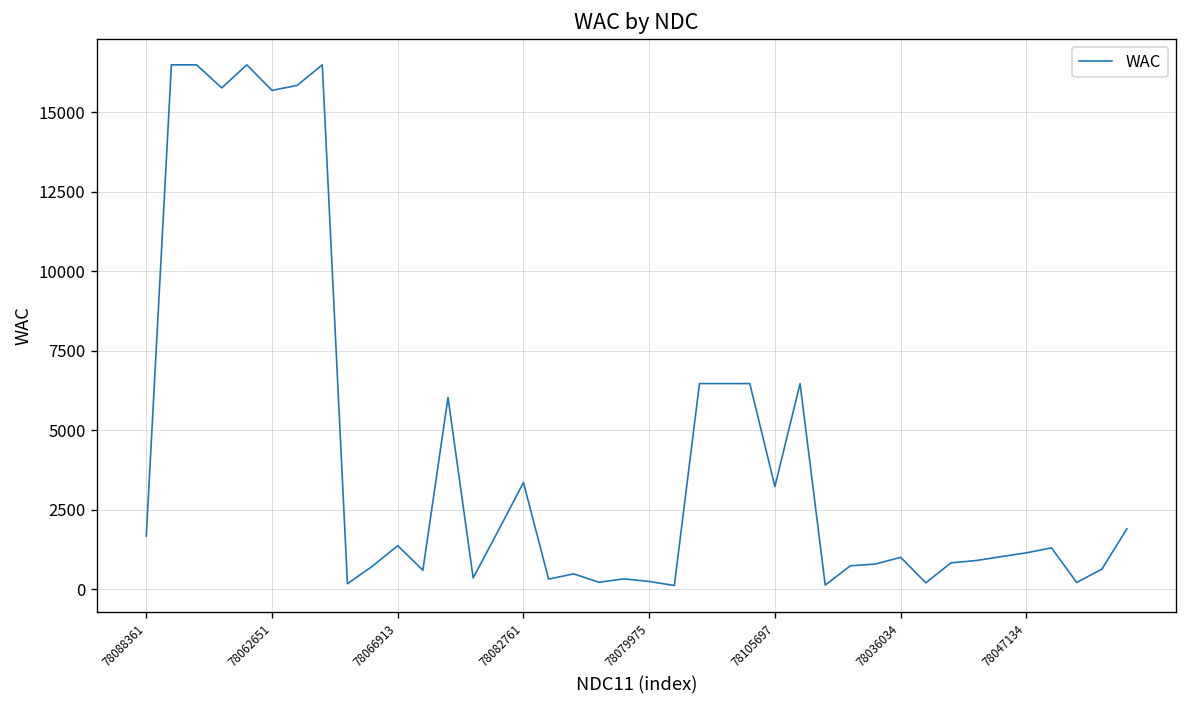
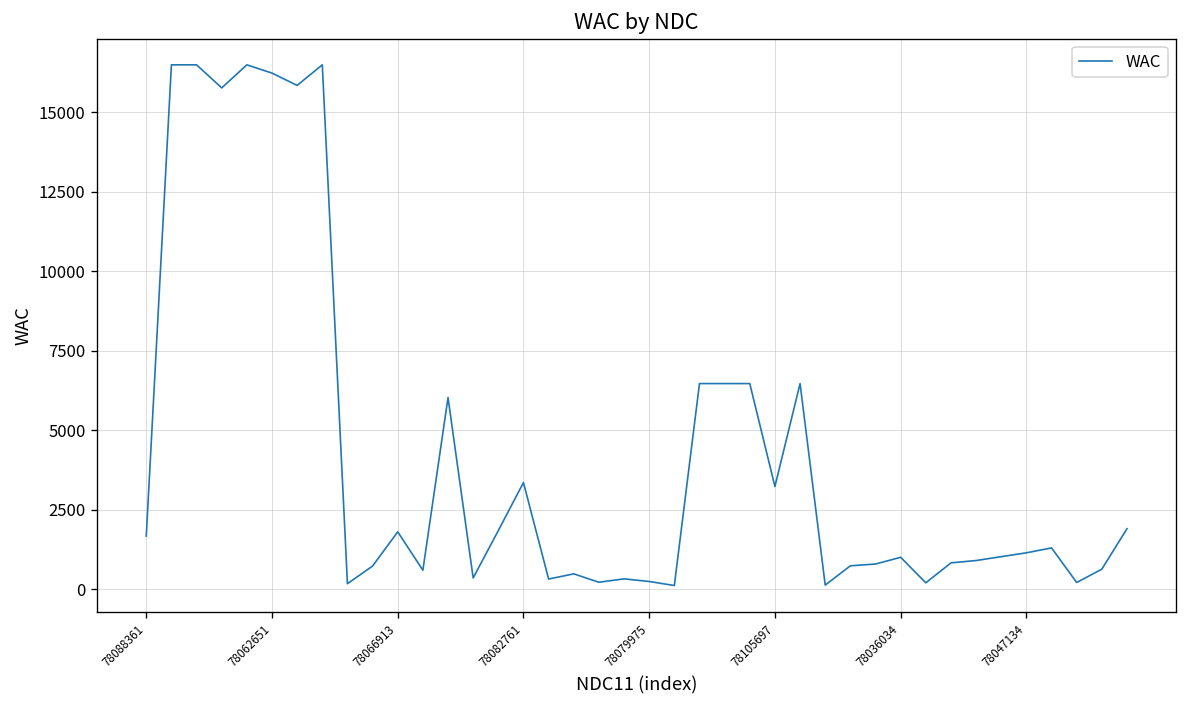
78062651: 15700 -> 16200
78066913: 1400 -> 1800
